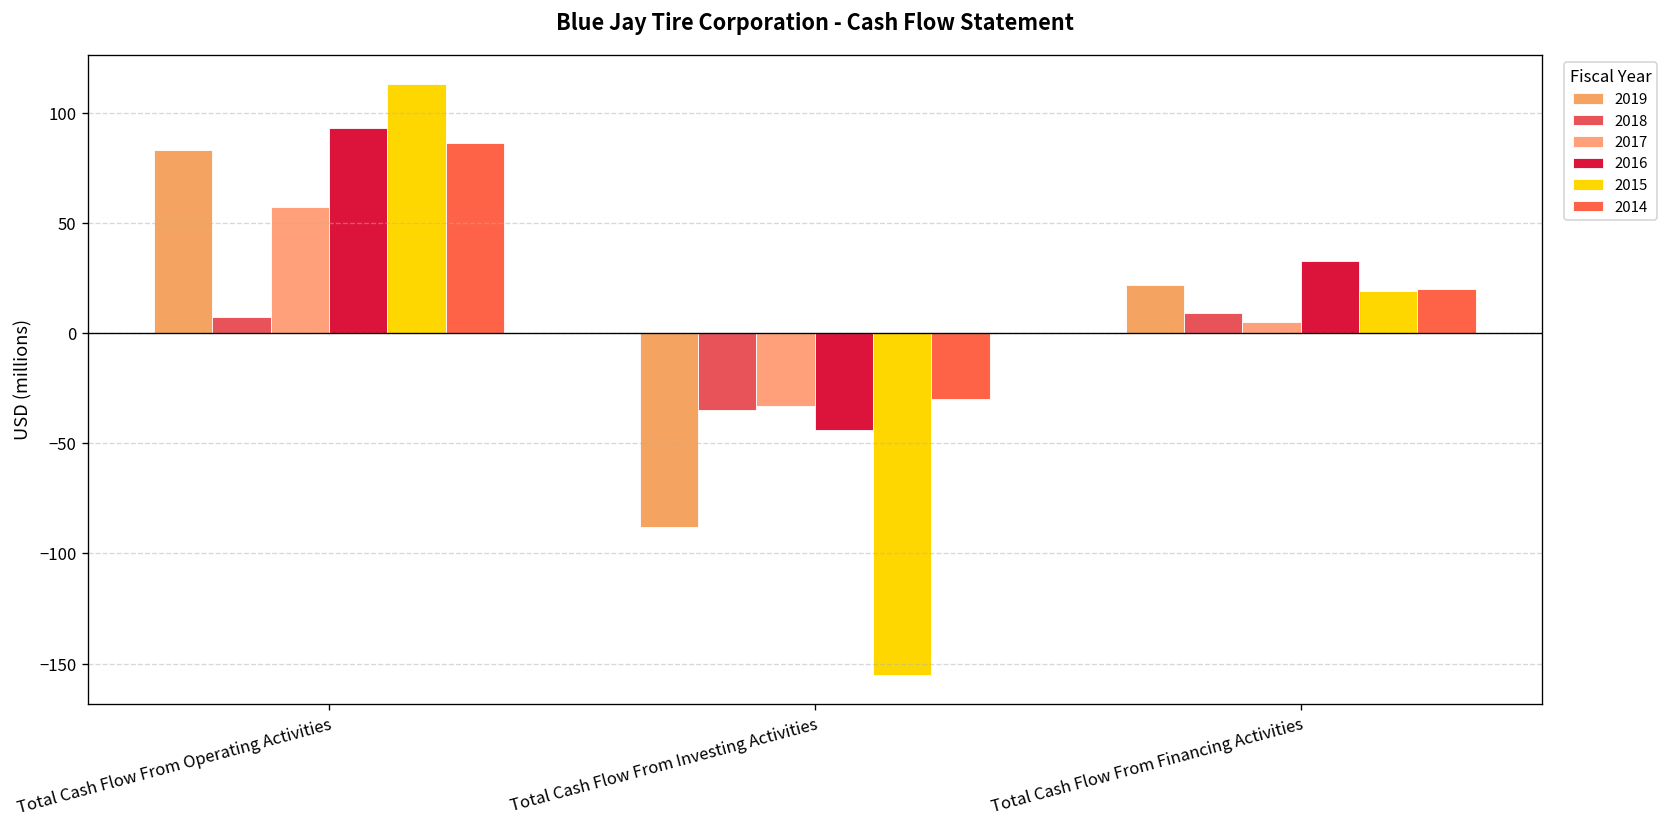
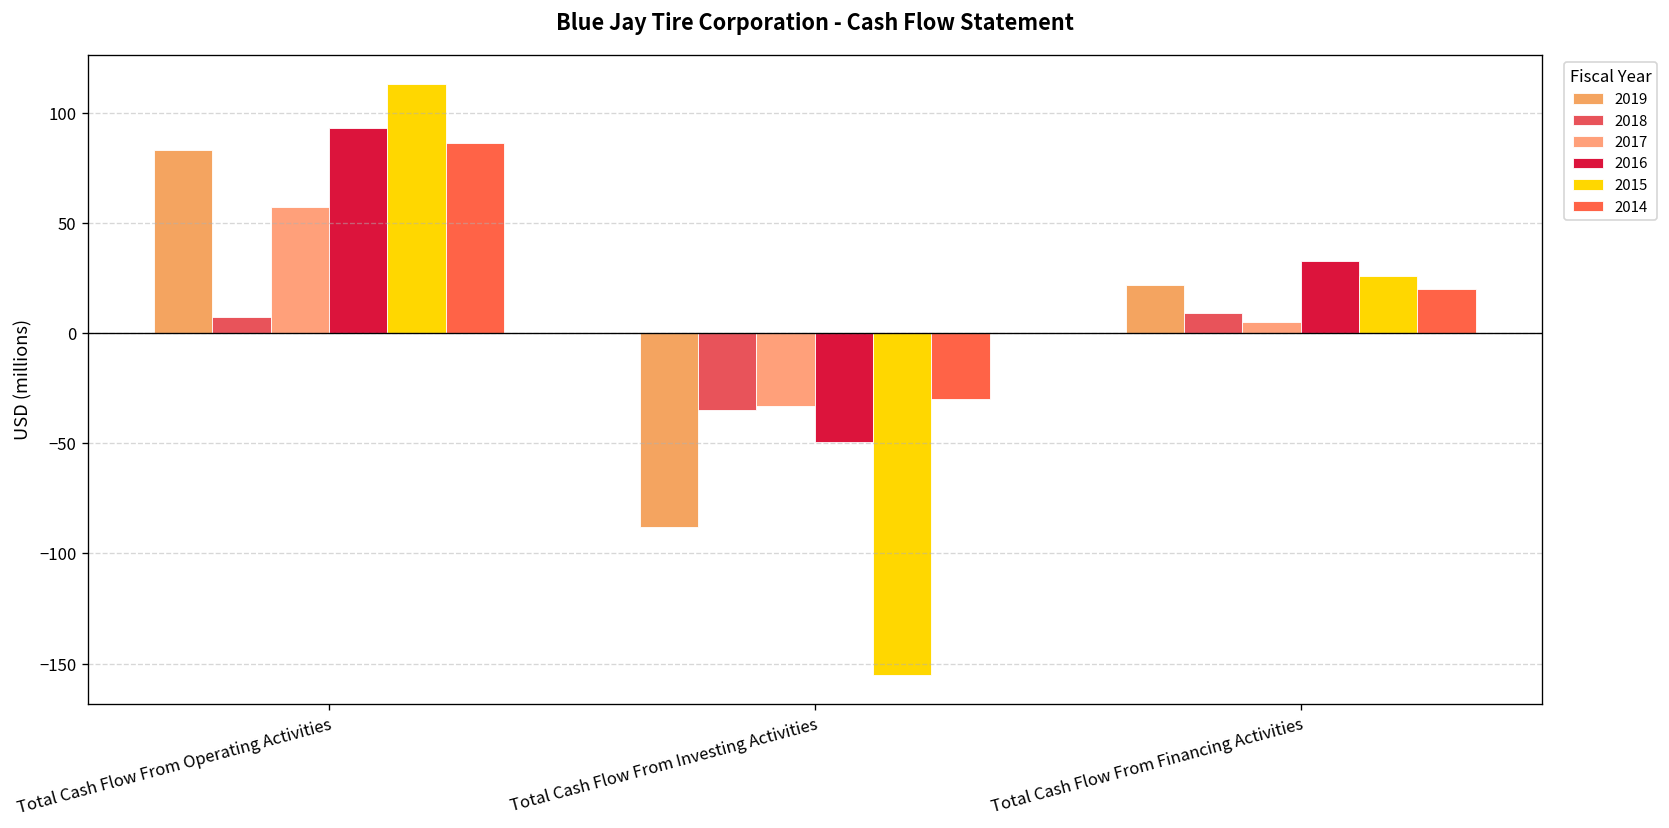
2016, Total Cash Flow From Investing Activities: -44 -> -49
2015, Total Cash Flow From Financing Activities: 19 -> 26
